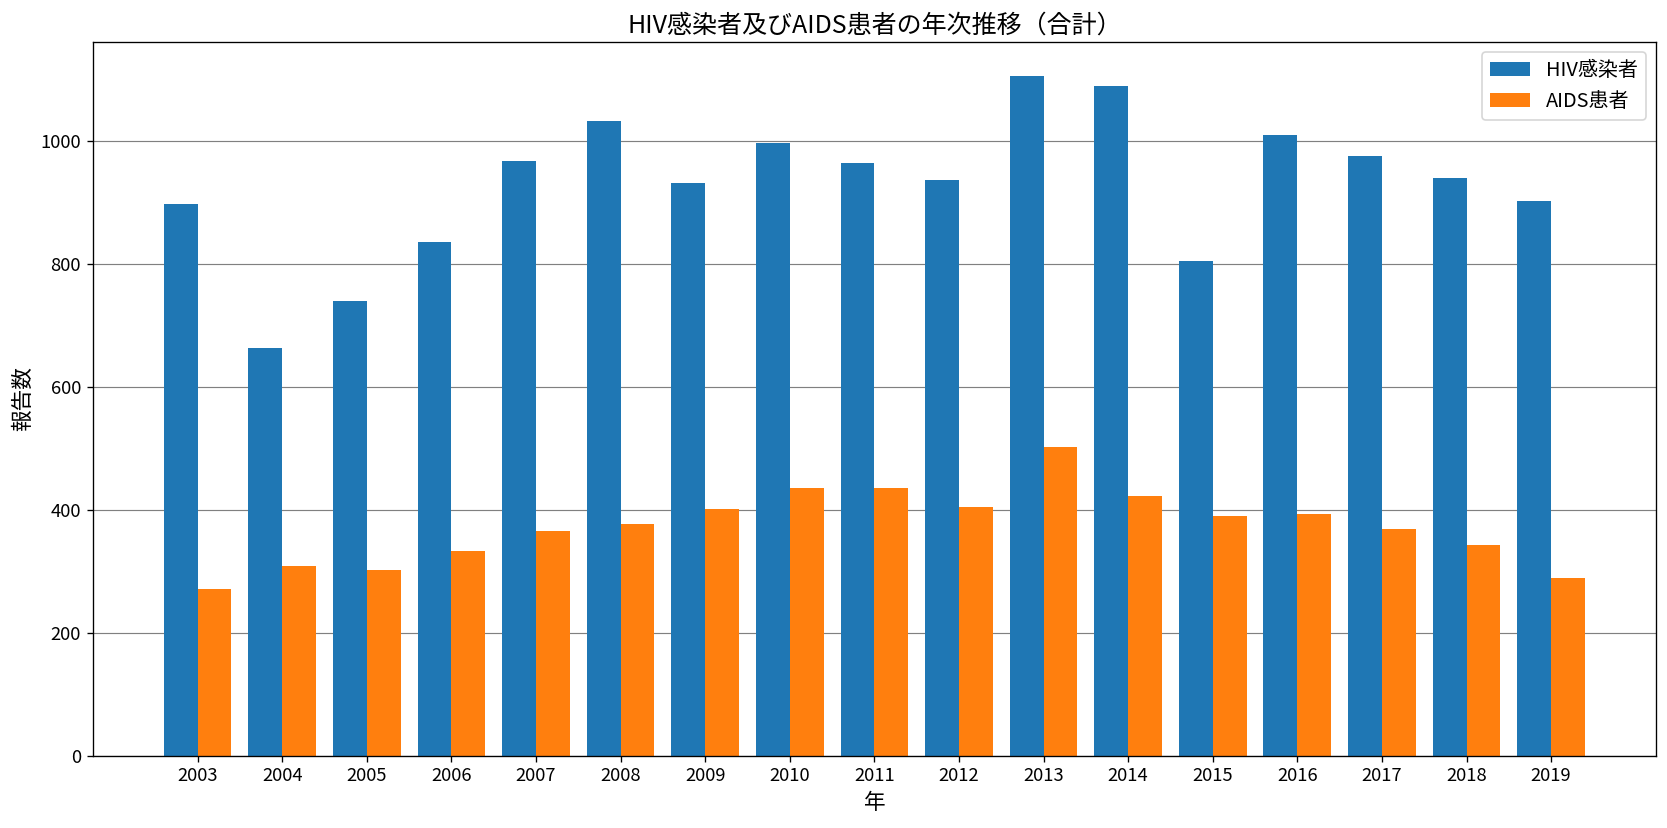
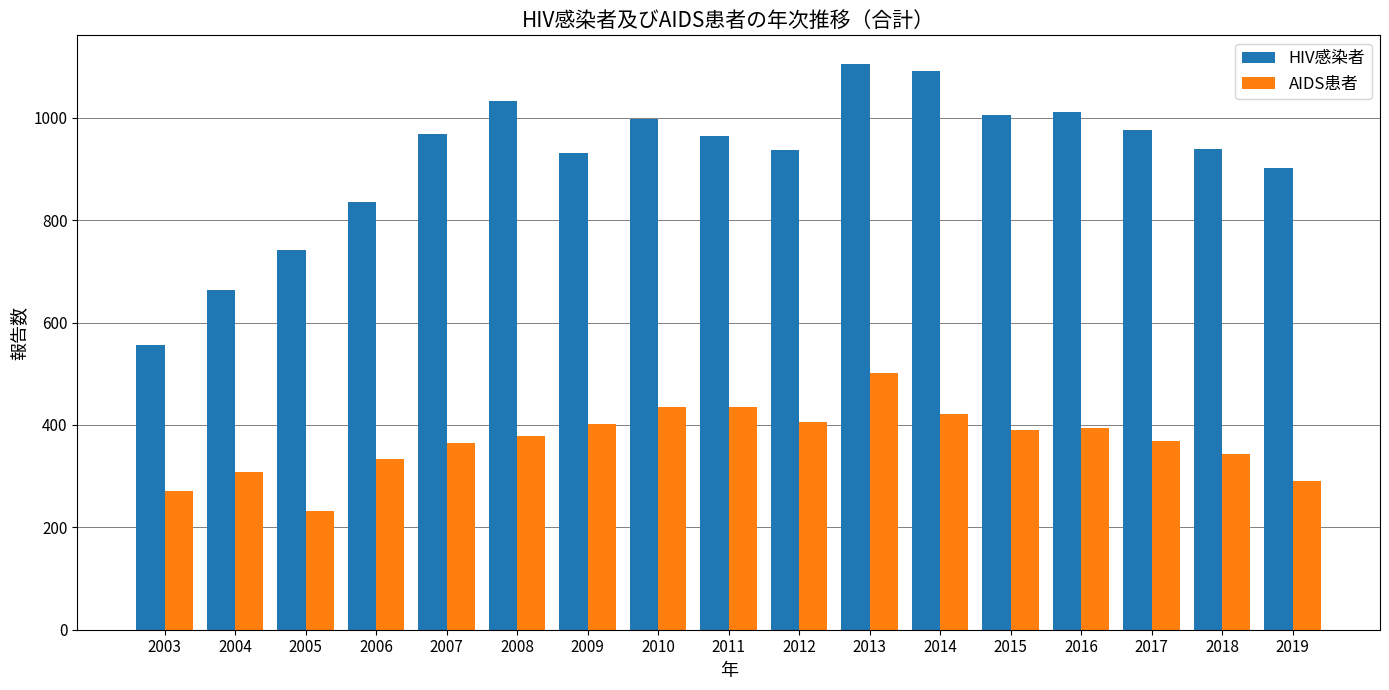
HIV感染者, 2003: 900 -> 560
AIDS患者, 2005: 300 -> 230
HIV感染者, 2015: 810 -> 1010
